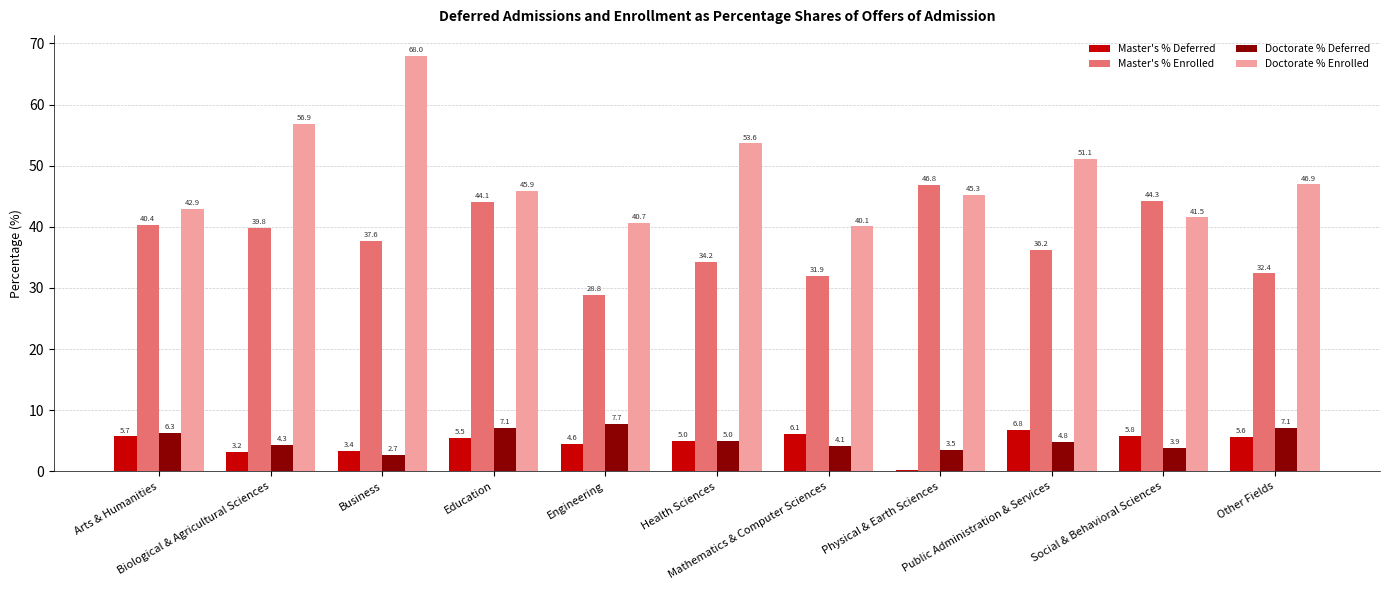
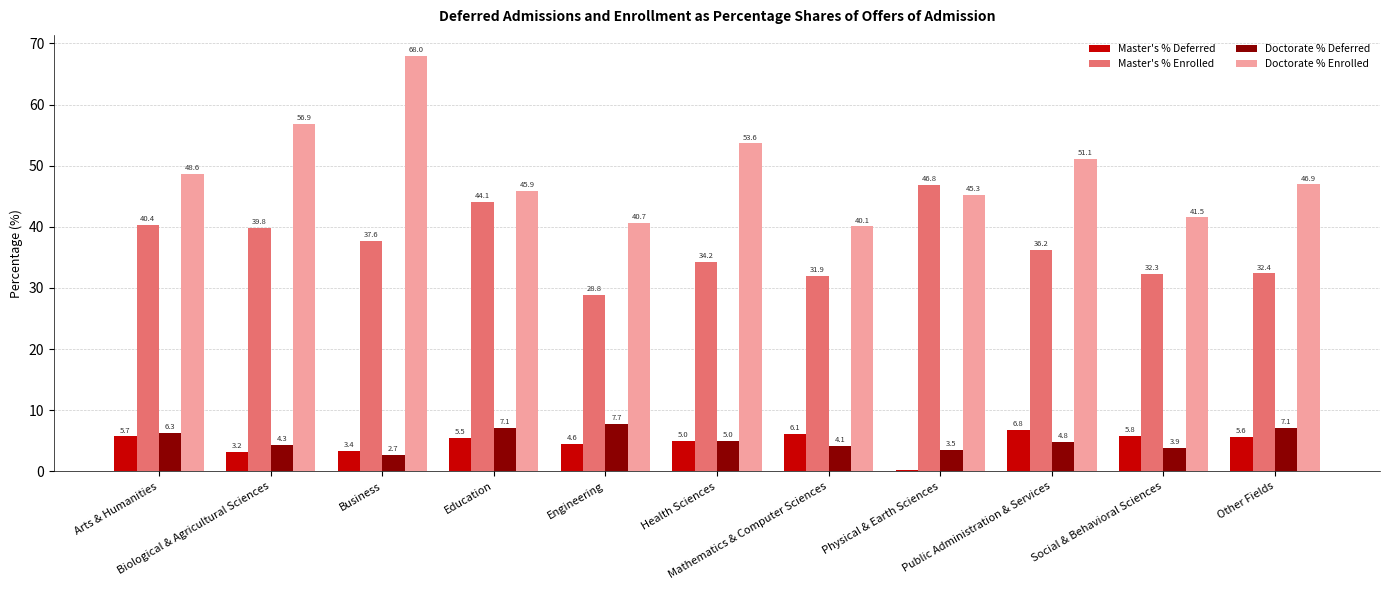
Doctorate % Enrolled, Arts & Humanities: 42.9 -> 48.6
Master's % Enrolled, Social & Behavioral Sciences: 44.3 -> 32.3
